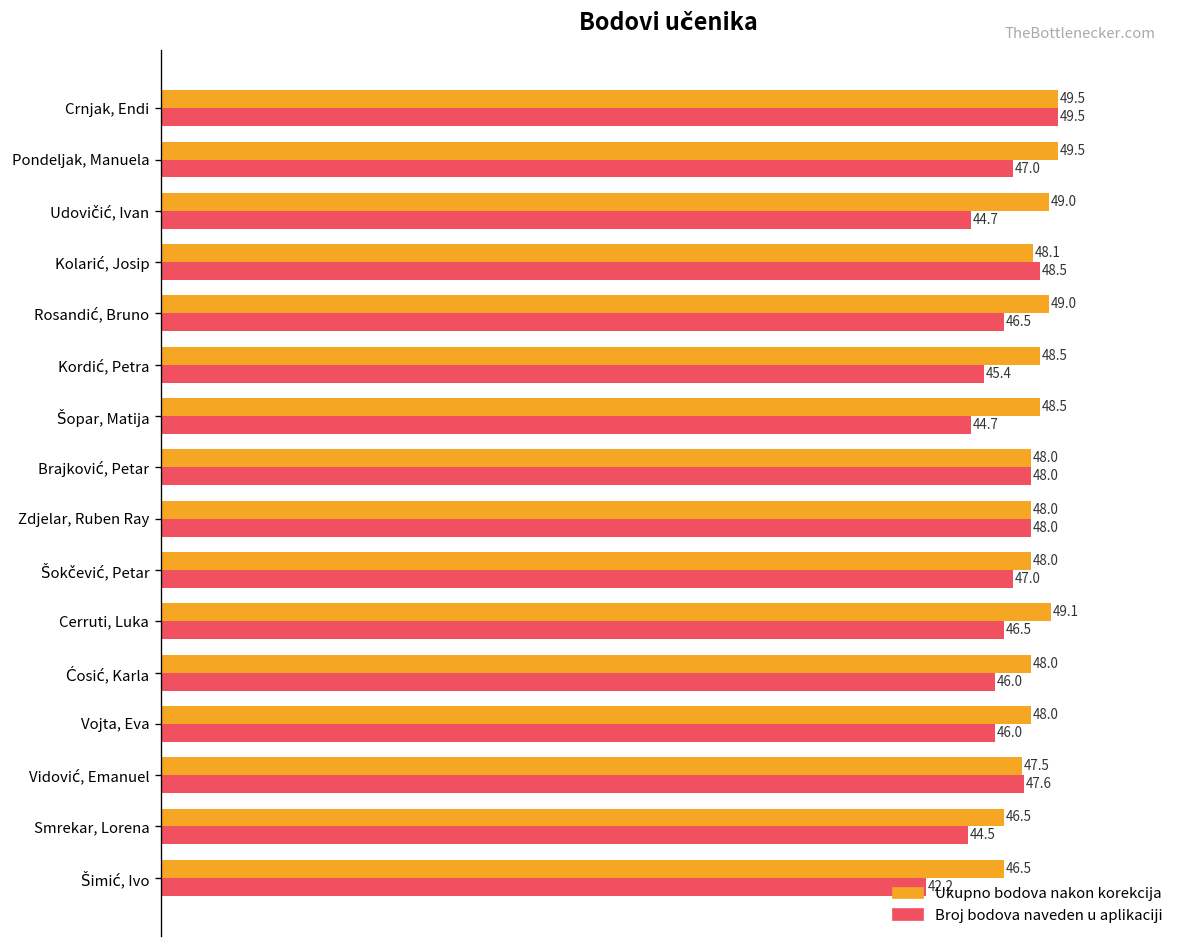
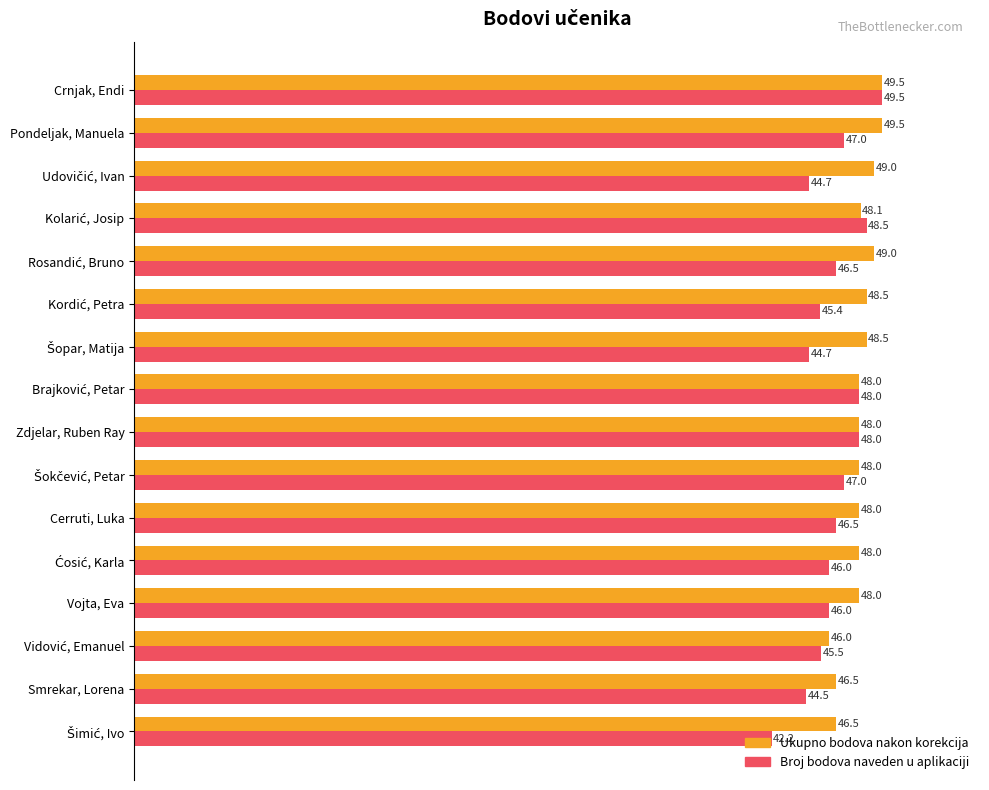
Ukupno bodova nakon korekcija, Cerruti, Luka: 49.1 -> 48.0
Ukupno bodova nakon korekcija, Vidović, Emanuel: 47.5 -> 46.0
Broj bodova naveden u aplikaciji, Vidović, Emanuel: 47.6 -> 45.5
